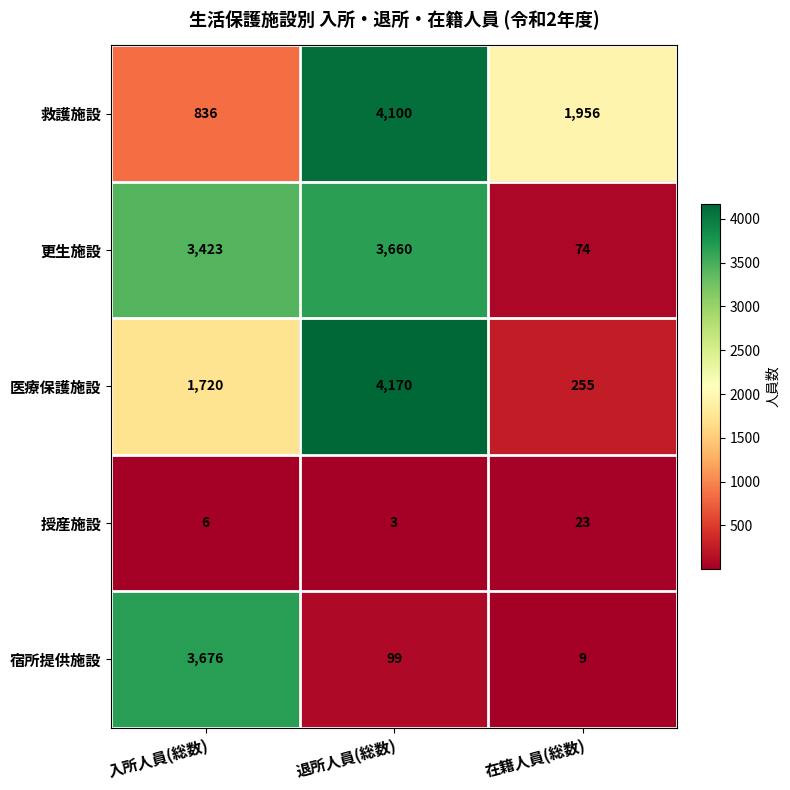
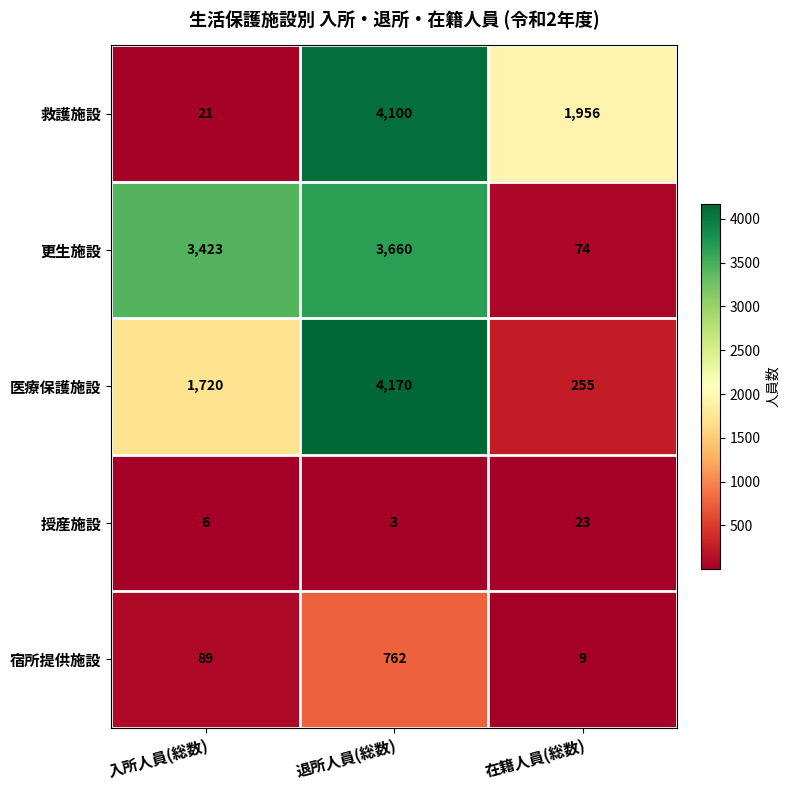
救護施設, 入所人員(総数): 836 -> 21
宿所提供施設, 入所人員(総数): 3,676 -> 89
宿所提供施設, 退所人員(総数): 99 -> 762
